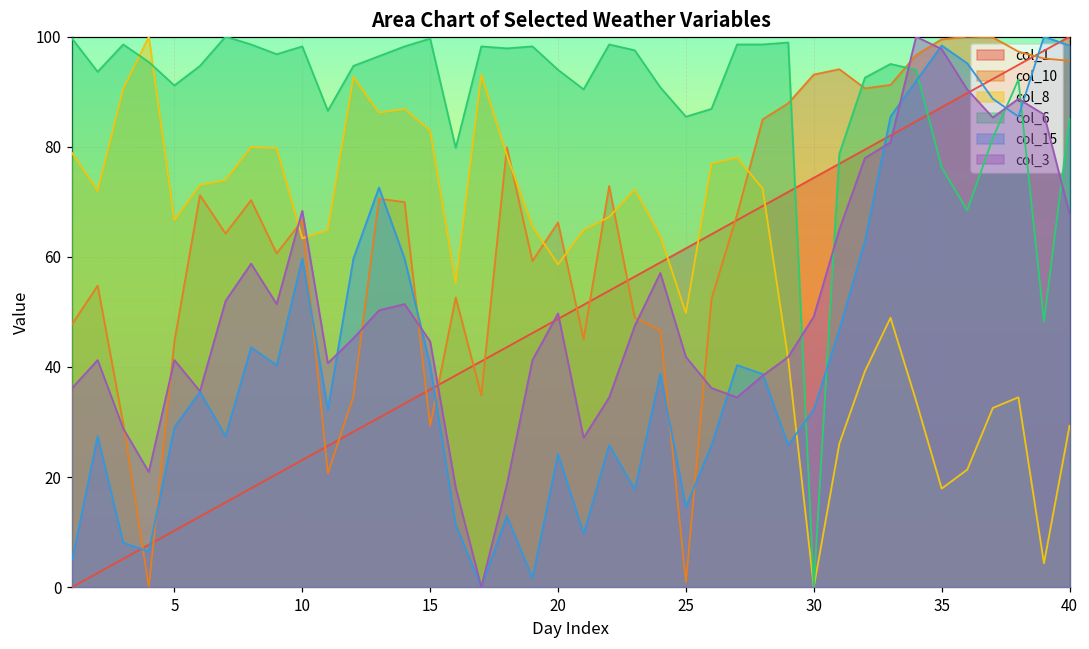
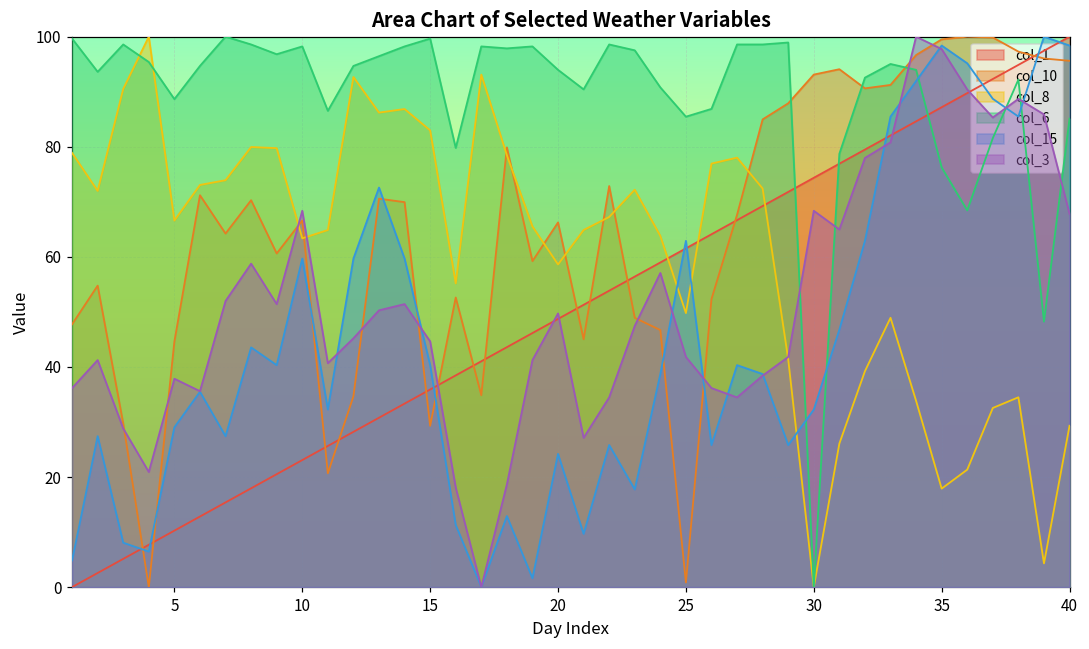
col_6, 5: 91 -> 89
col_3, 5: 41 -> 38
col_15, 25: 15 -> 63
col_3, 30: 49 -> 68
